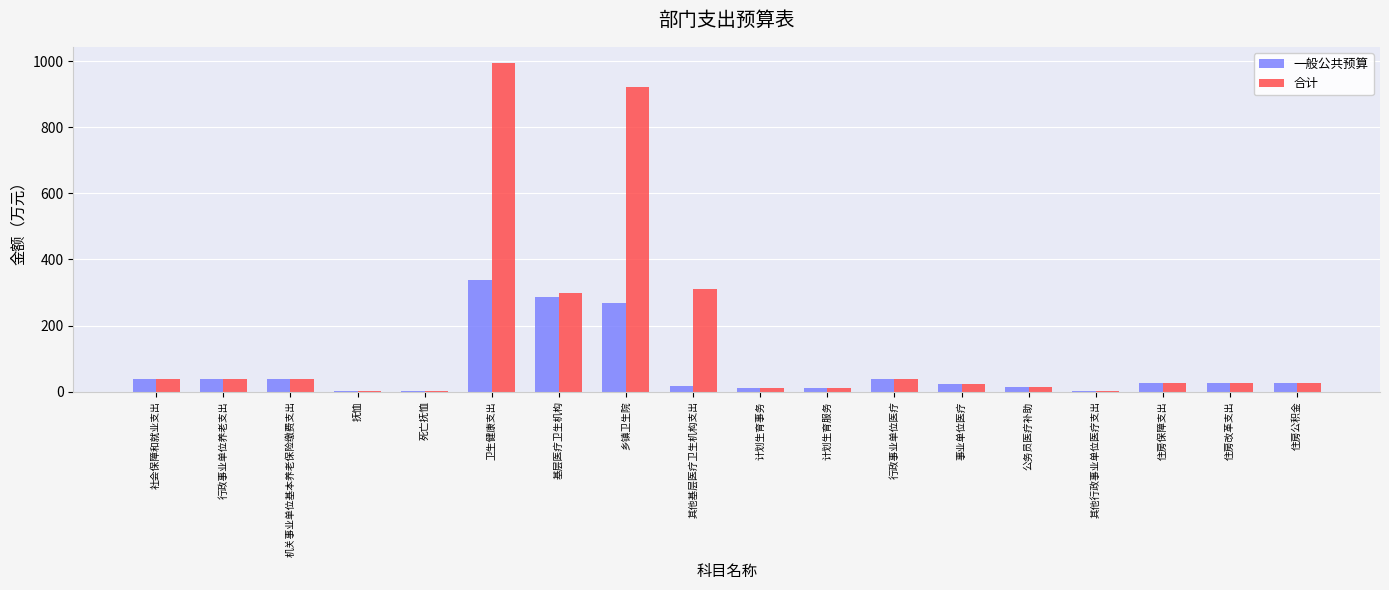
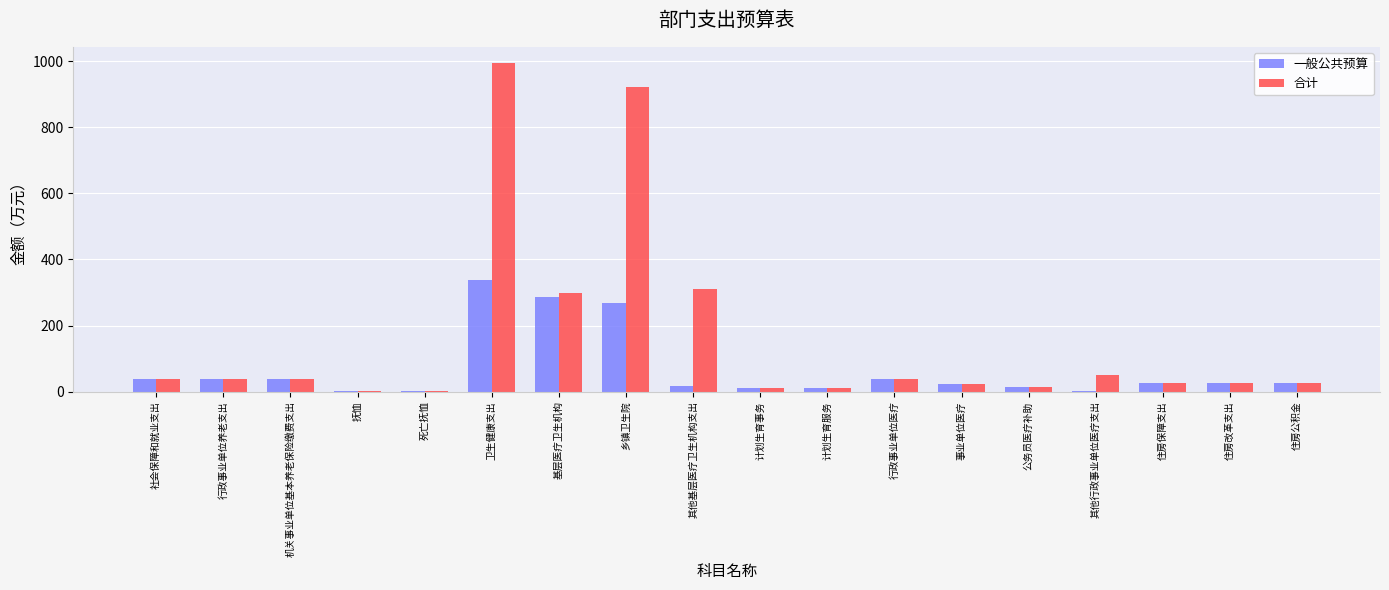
合计, 其他行政事业单位医疗支出: 0 -> 50
